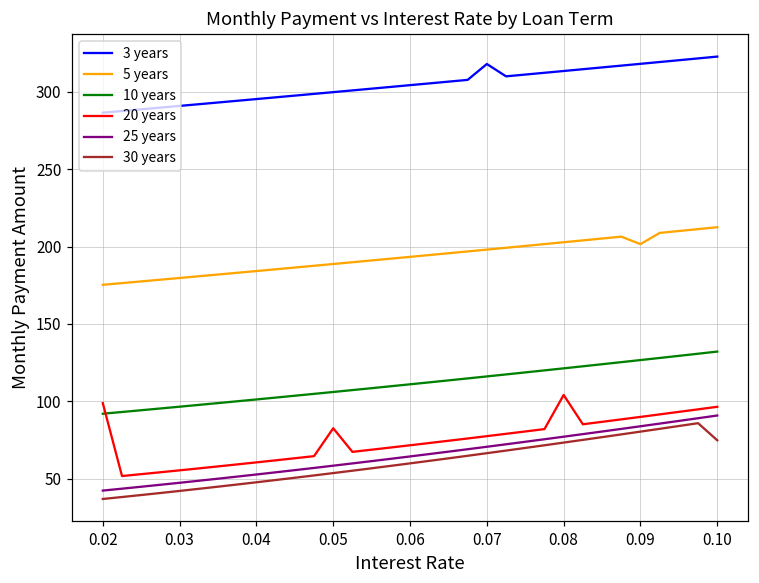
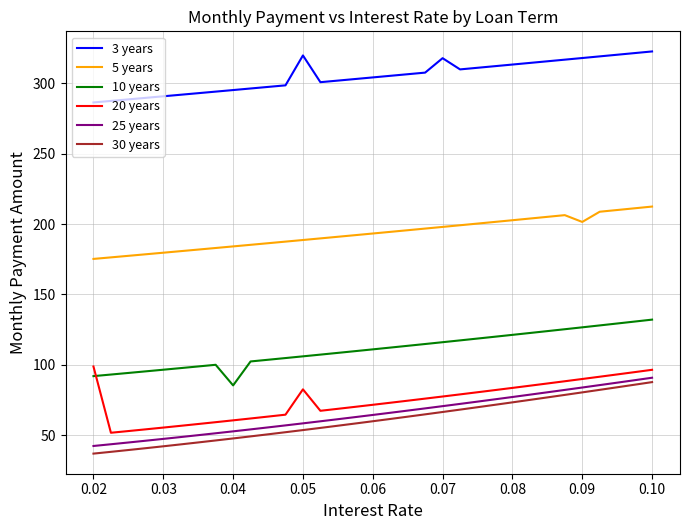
10 years, 0.04: 101 -> 85
3 years, 0.05: 300 -> 320
20 years, 0.08: 104 -> 84
30 years, 0.10: 75 -> 88
